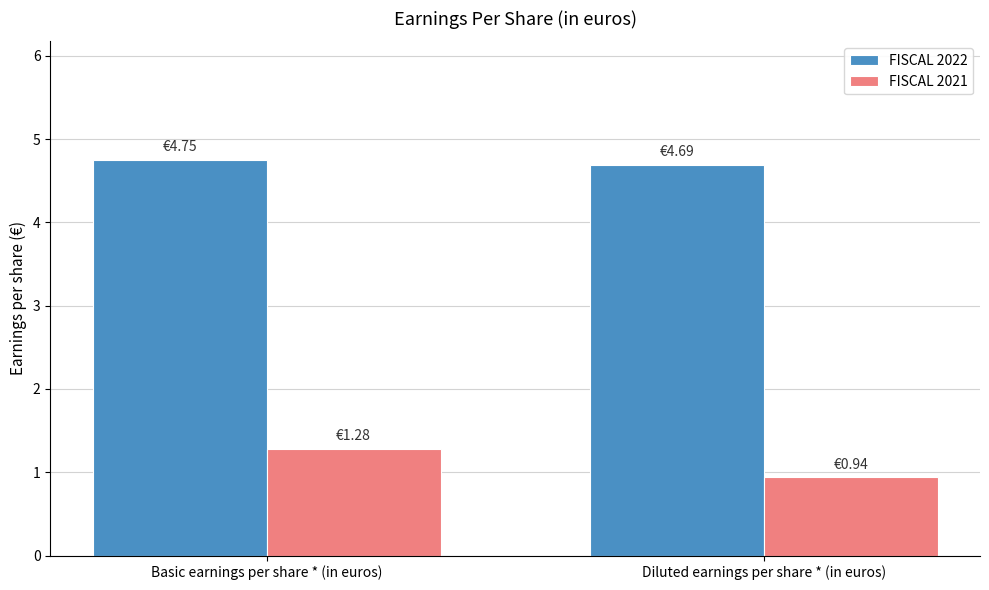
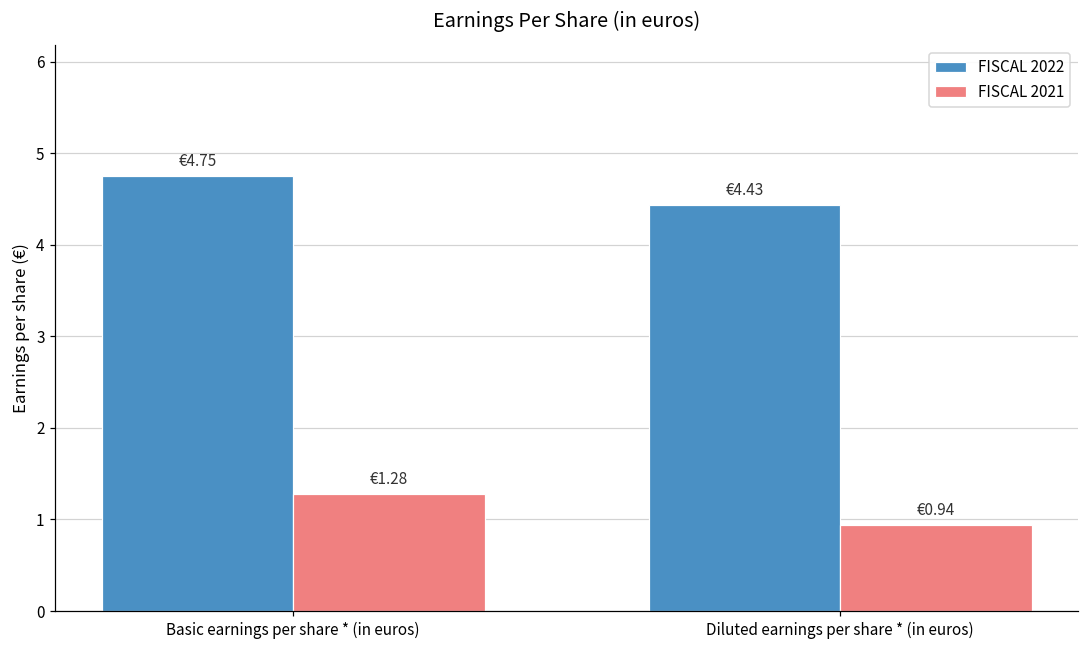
FISCAL 2022, Diluted earnings per share * (in euros): €4.69 -> €4.43
